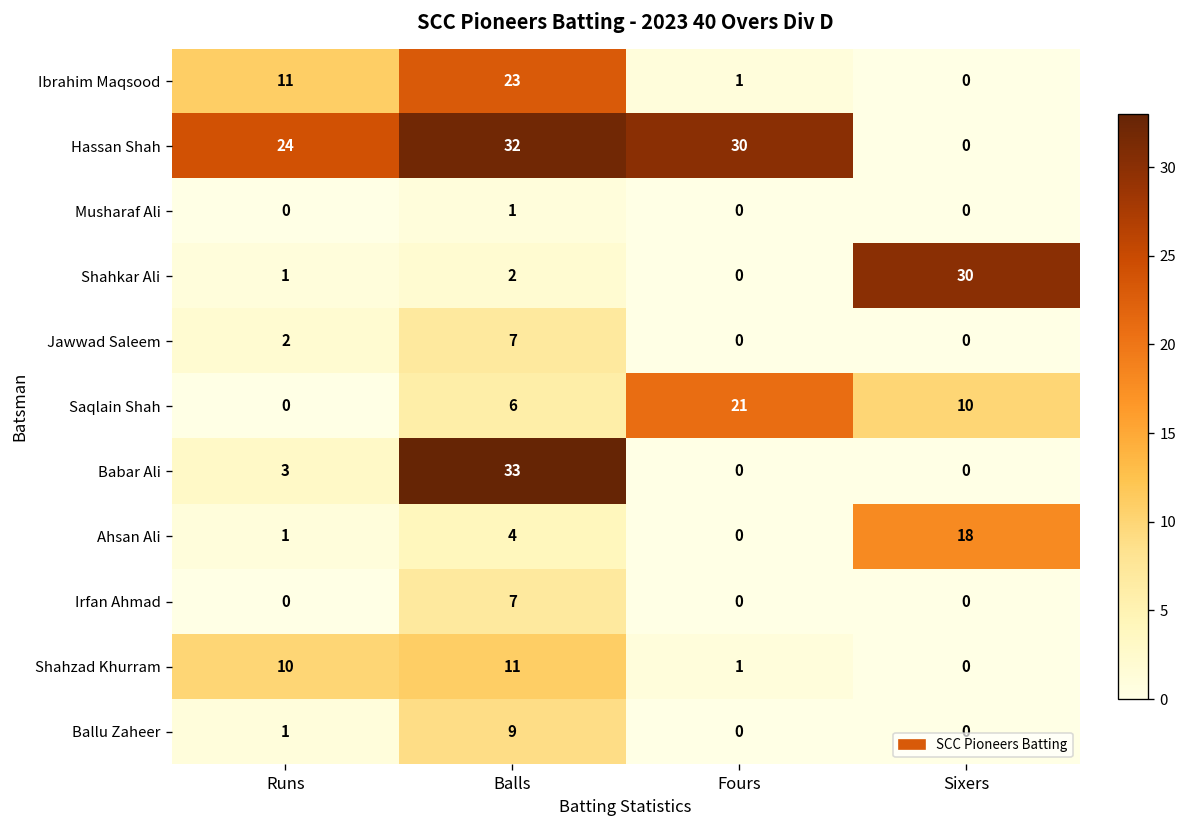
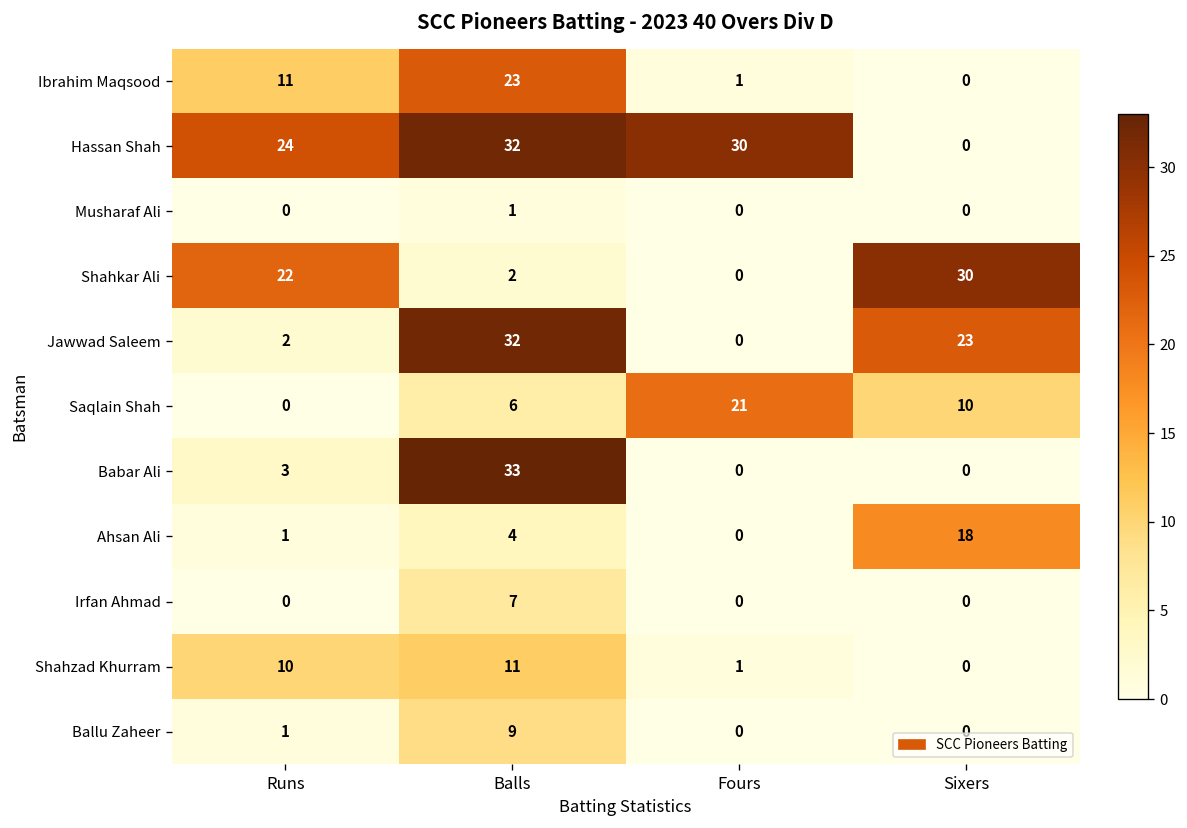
Shahkar Ali, Runs: 1 -> 22
Jawwad Saleem, Balls: 7 -> 32
Jawwad Saleem, Sixers: 0 -> 23
